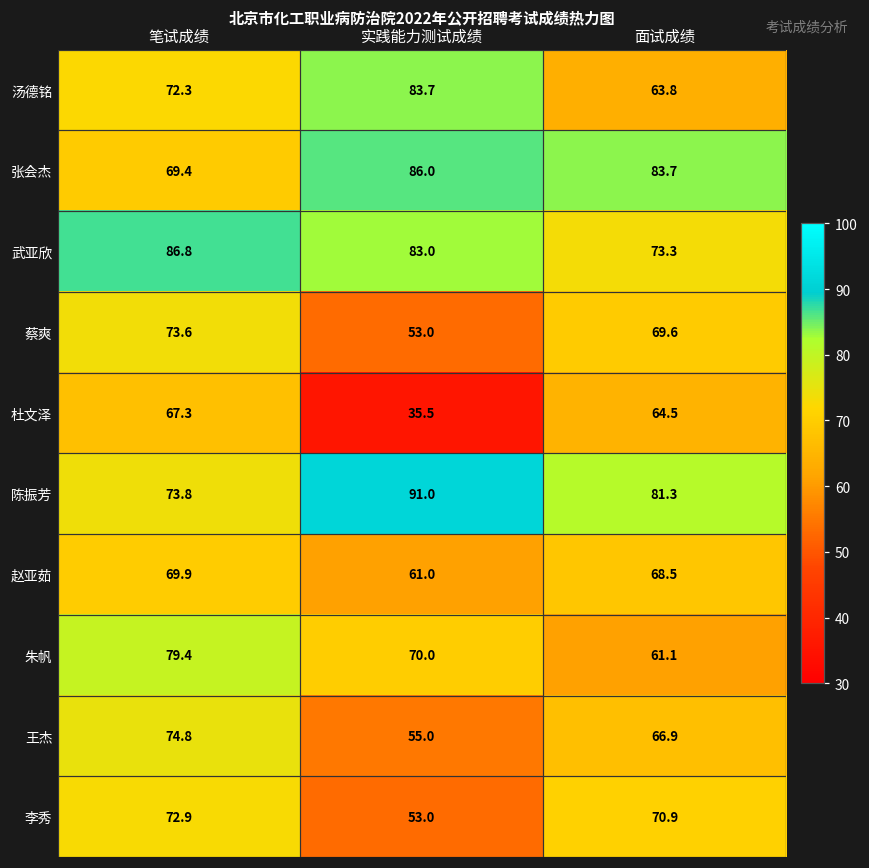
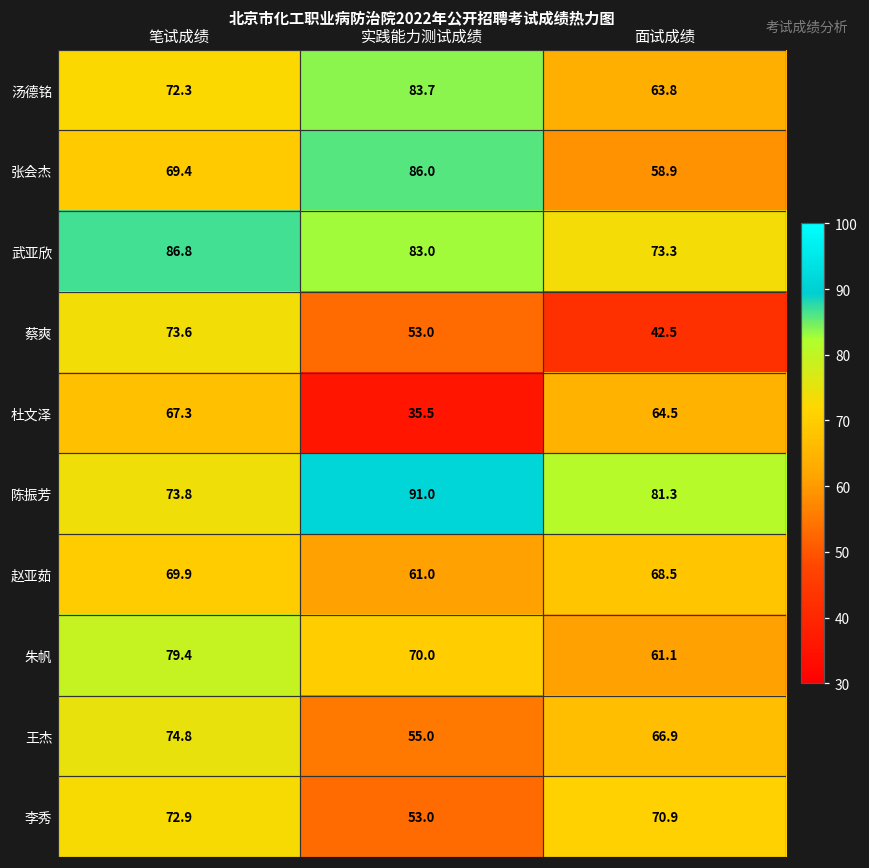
张会杰, 面试成绩: 83.7 -> 58.9
蔡爽, 面试成绩: 69.6 -> 42.5
